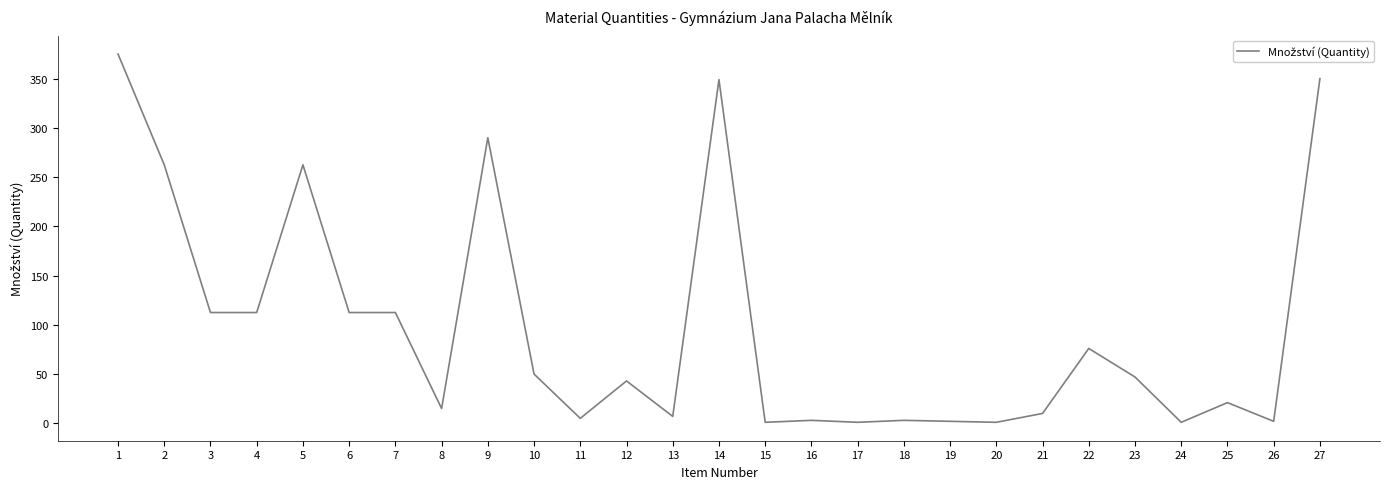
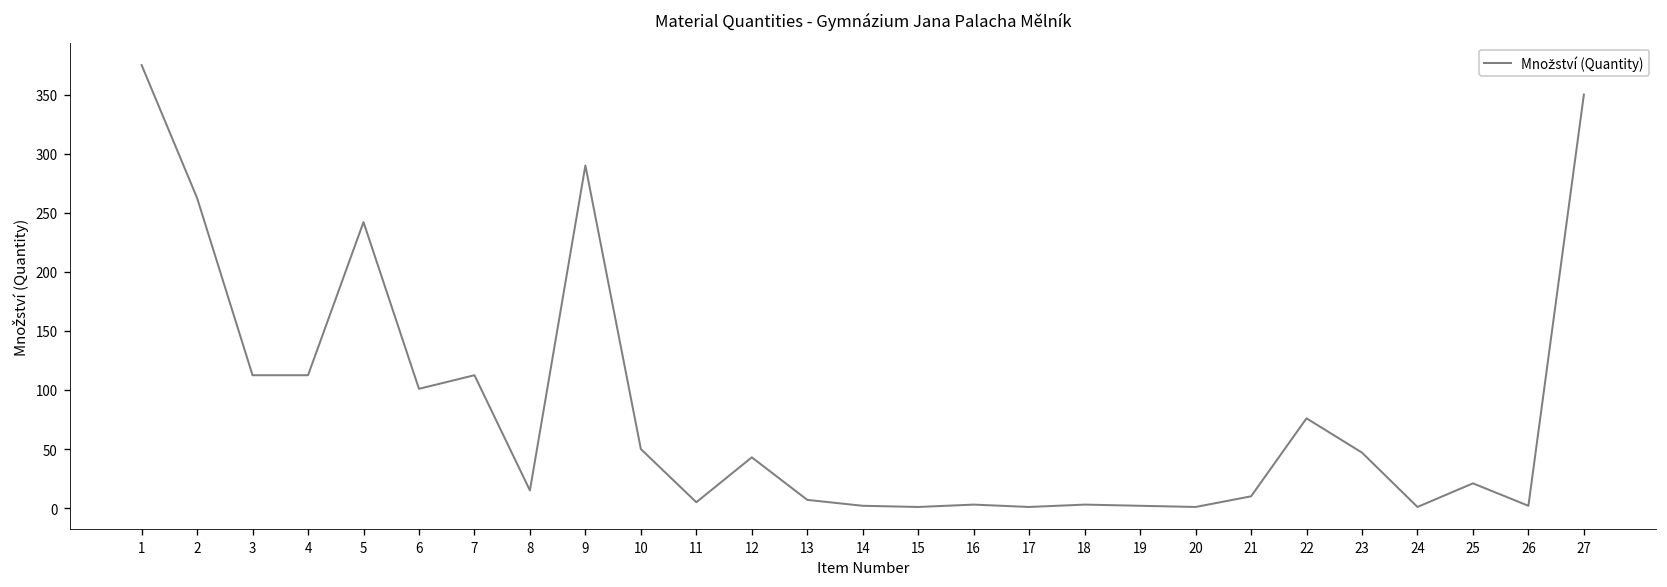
5: 260 -> 240
6: 110 -> 100
14: 350 -> 0
